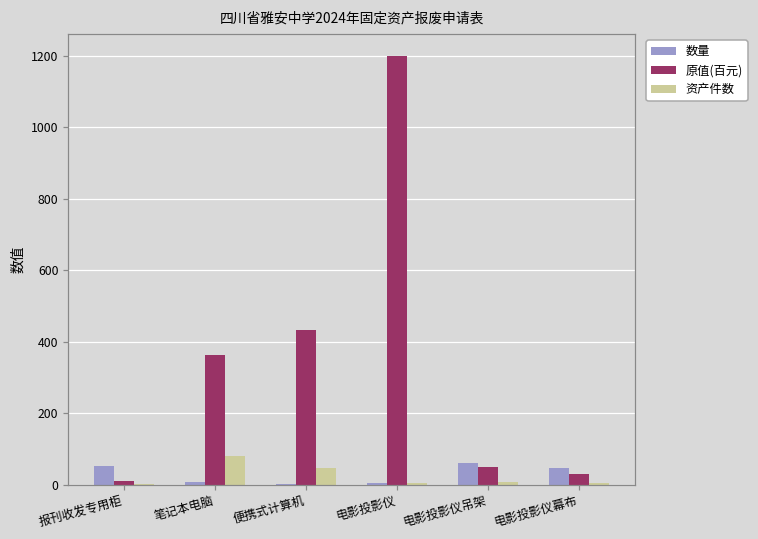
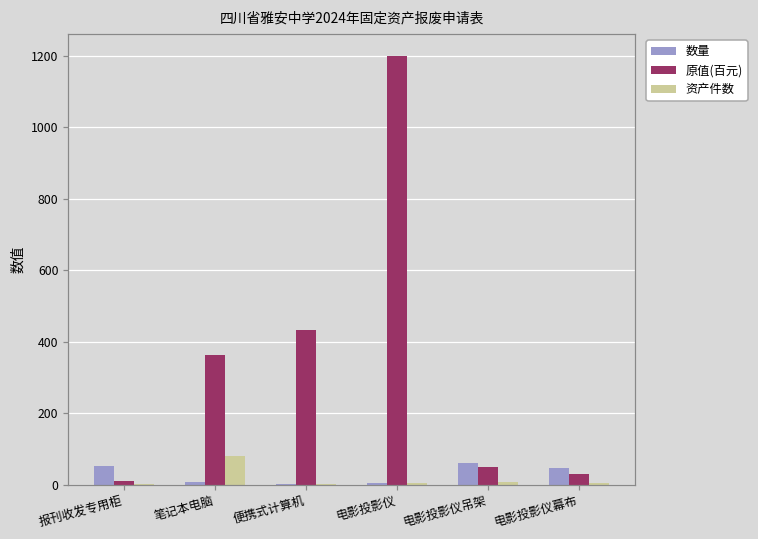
资产件数, 便携式计算机: 50 -> 0
